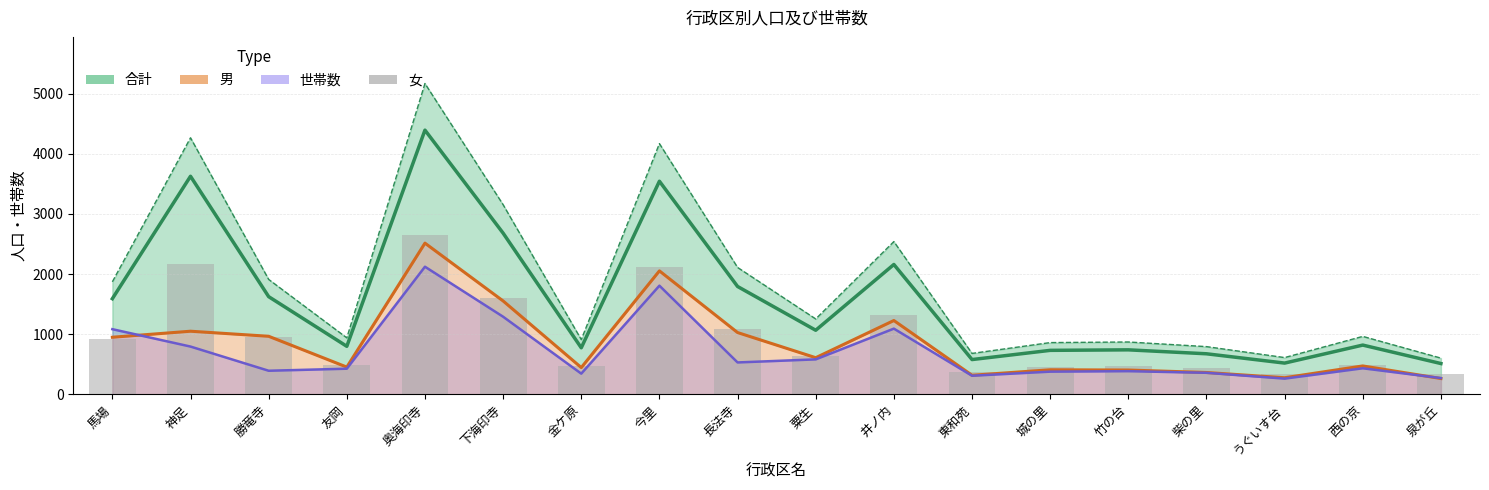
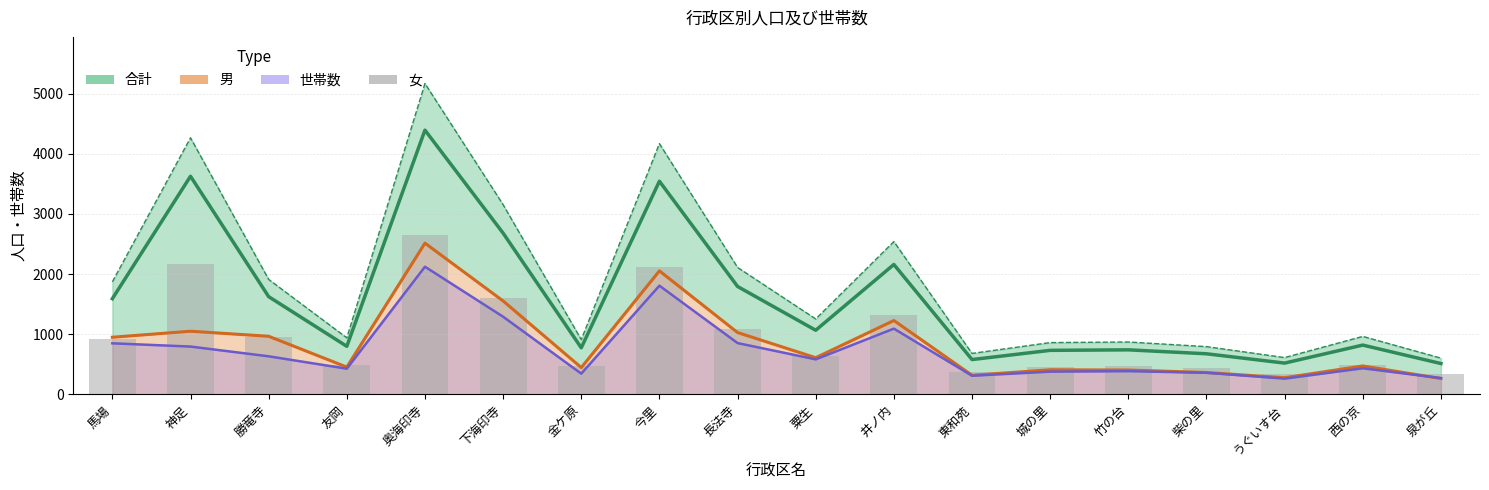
世帯数, 馬場: 1100 -> 800
世帯数, 勝竜寺: 400 -> 600
世帯数, 長法寺: 500 -> 900
